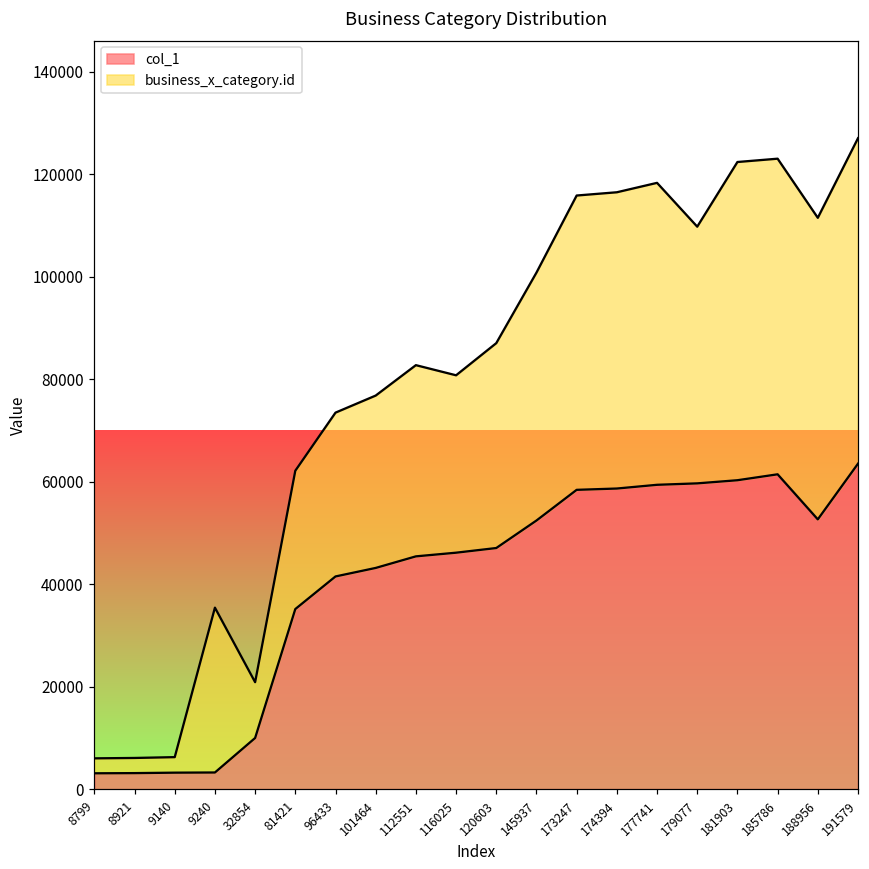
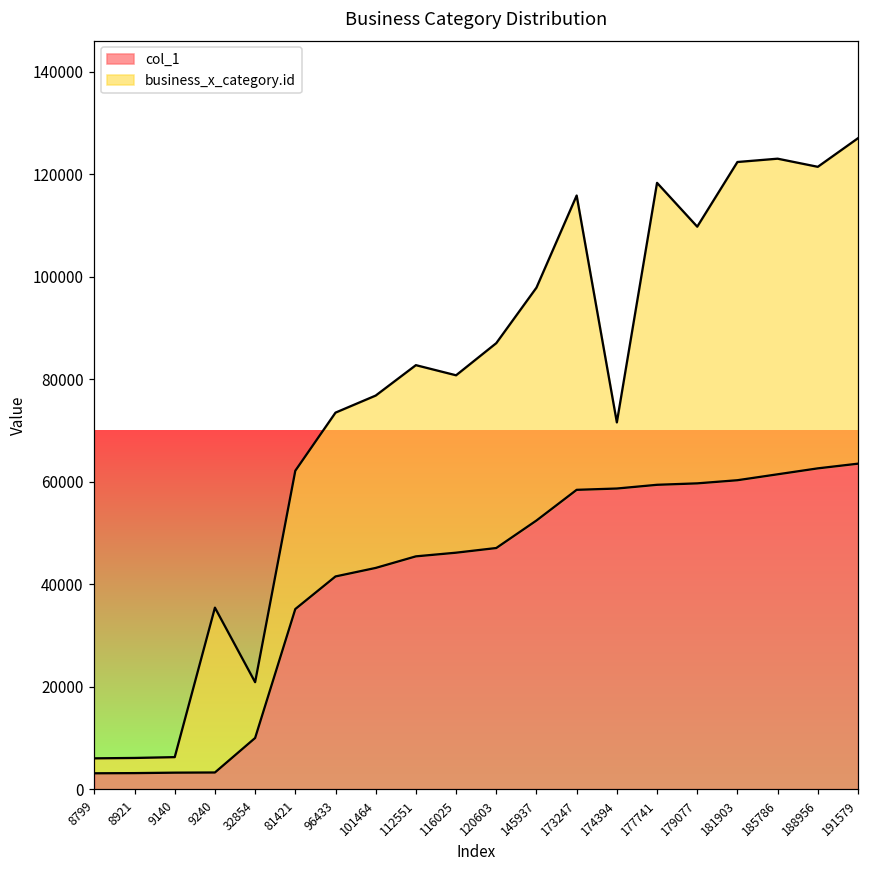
business_x_category.id, 145937: 48000 -> 45000
business_x_category.id, 174394: 58000 -> 13000
col_1, 188956: 53000 -> 63000
